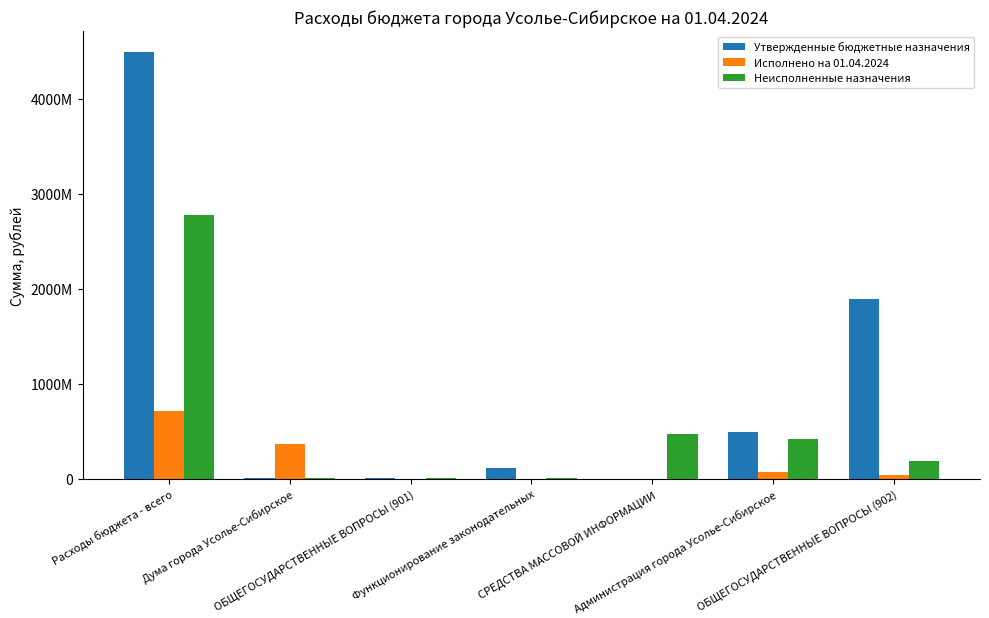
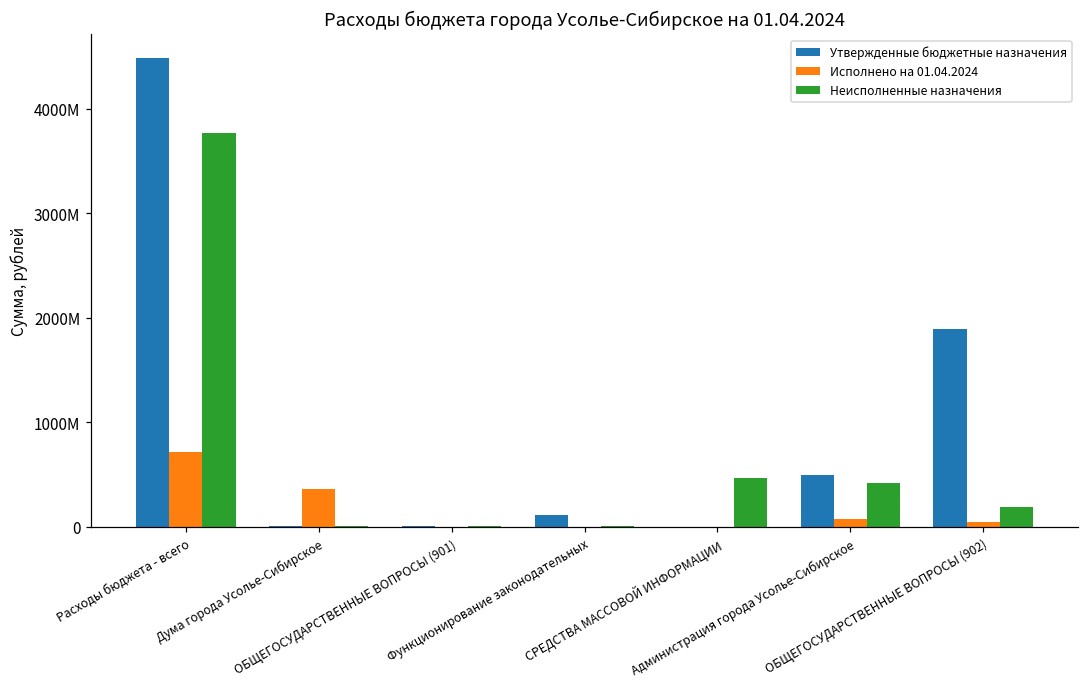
Неисполненные назначения, Расходы бюджета - всего: 2800000000 -> 3800000000
